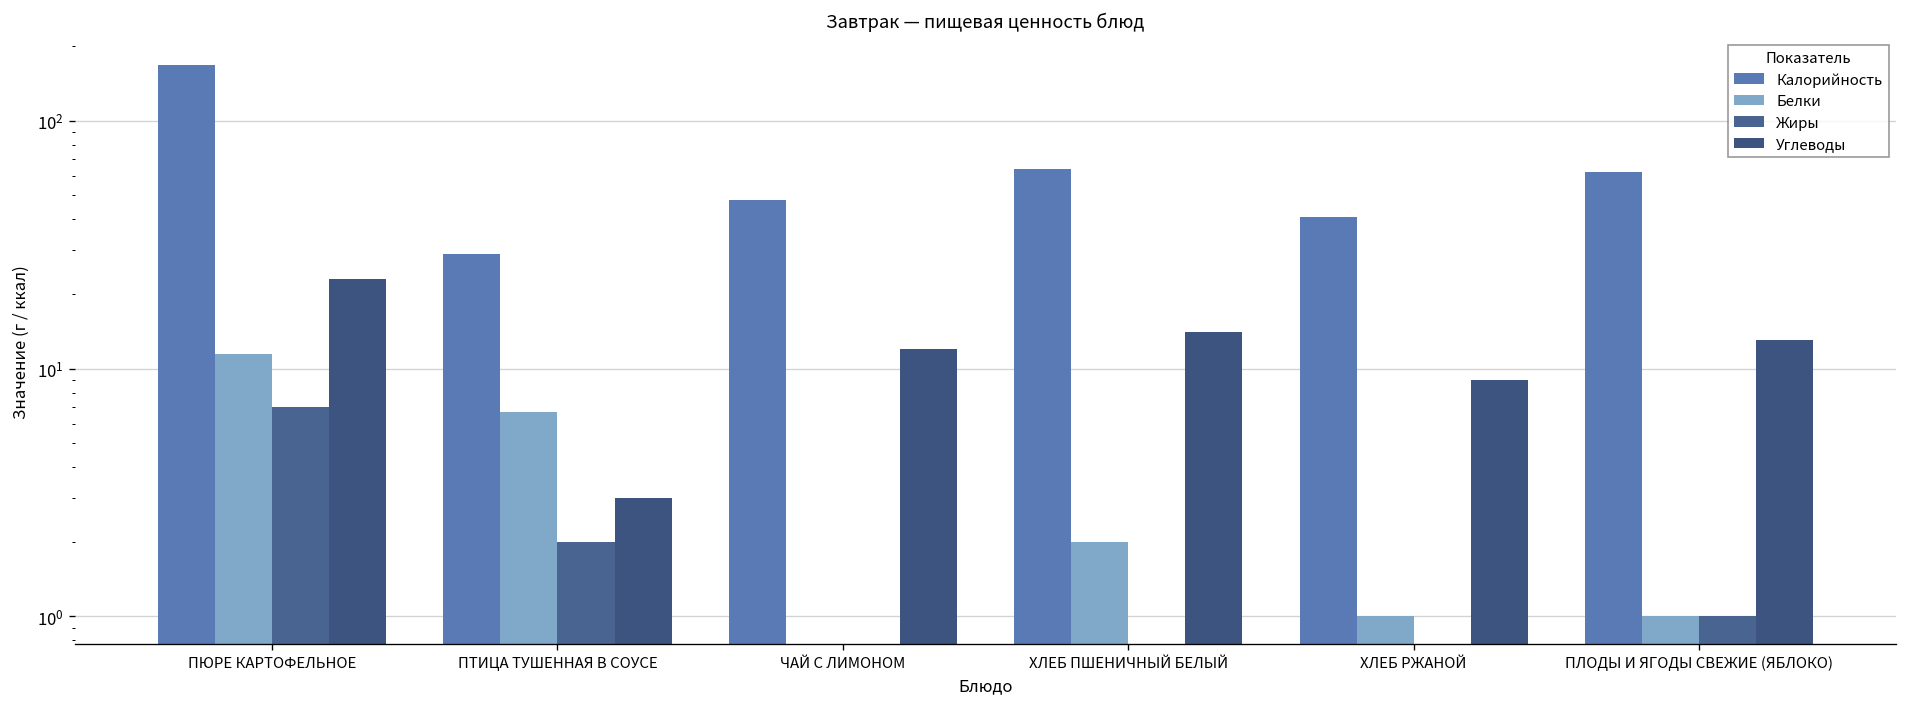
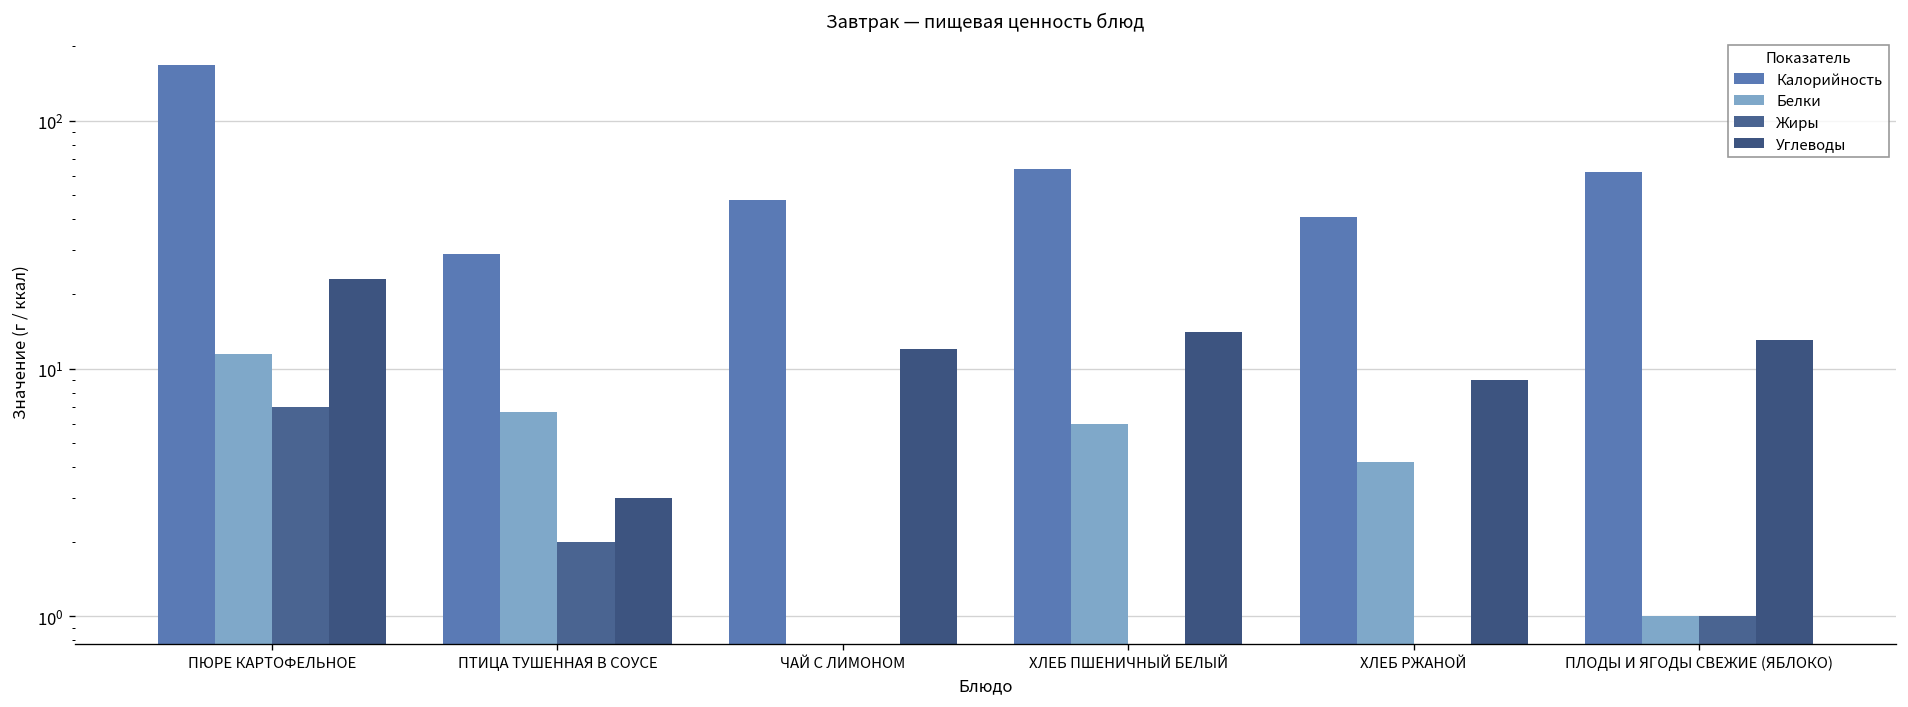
Белки, ХЛЕБ ПШЕНИЧНЫЙ БЕЛЫЙ: 2 -> 6
Белки, ХЛЕБ РЖАНОЙ: 1.0 -> 4.2
